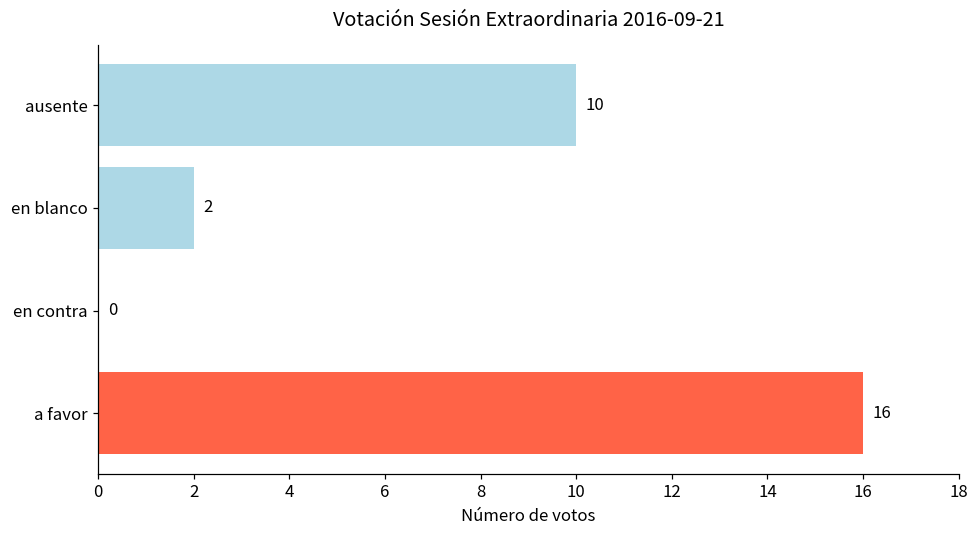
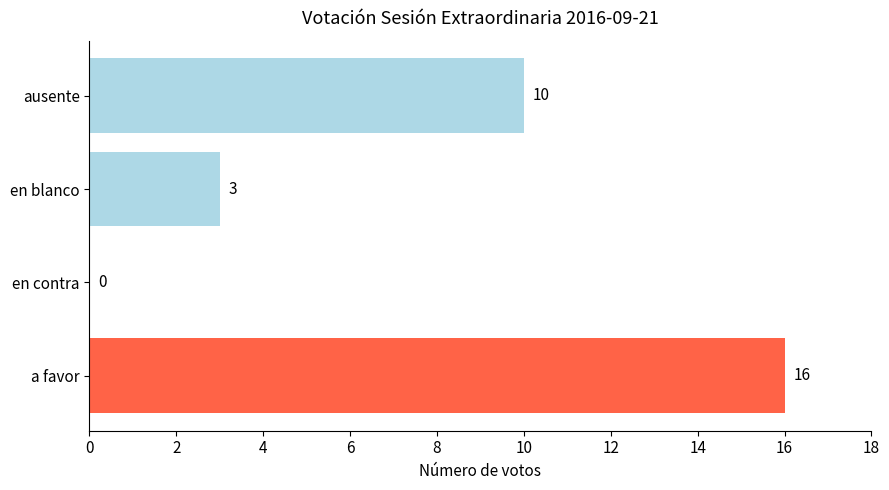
en blanco: 2 -> 3
